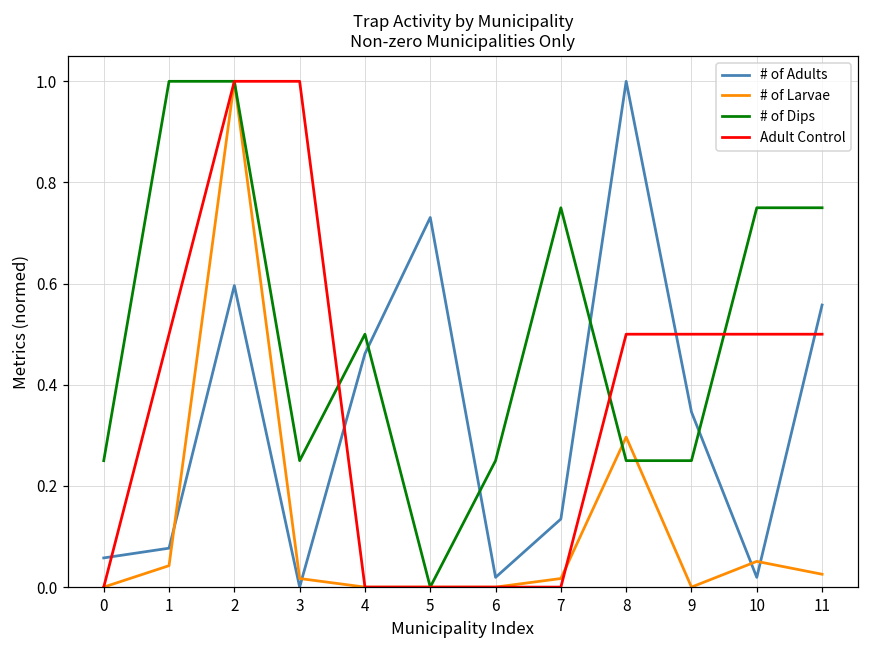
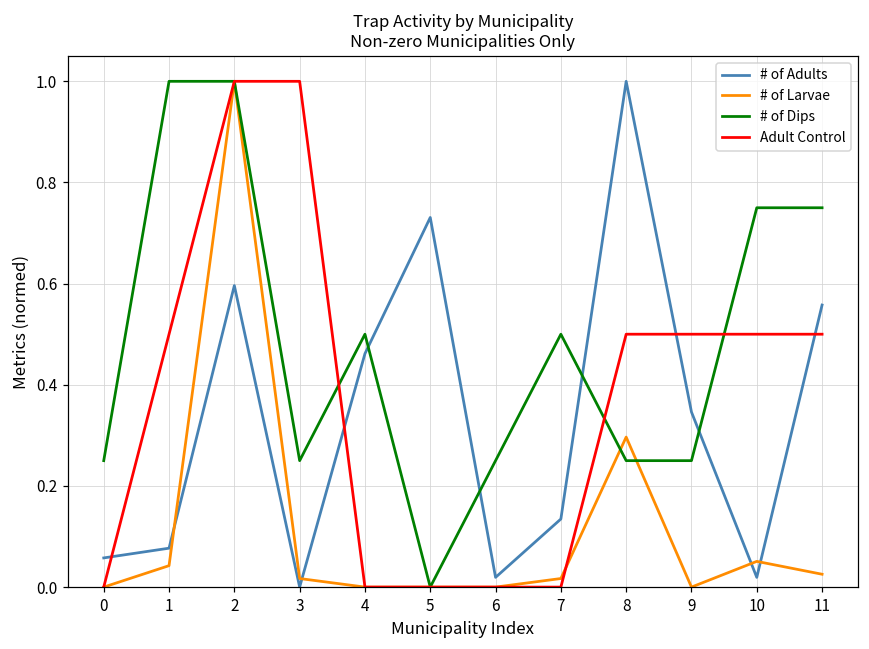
# of Dips, 7: 0.75 -> 0.50
